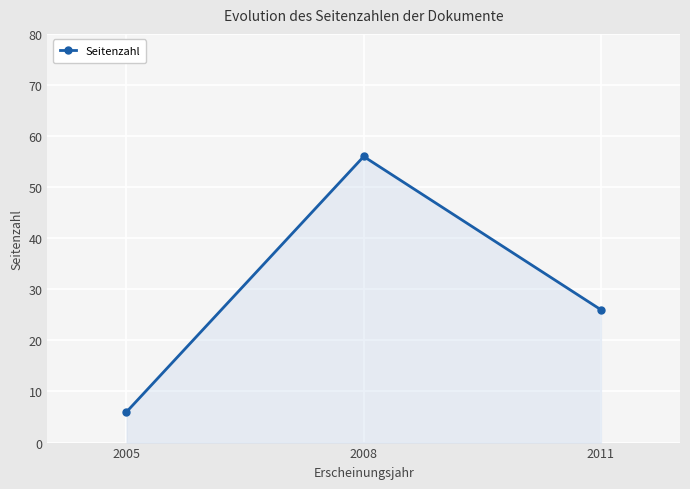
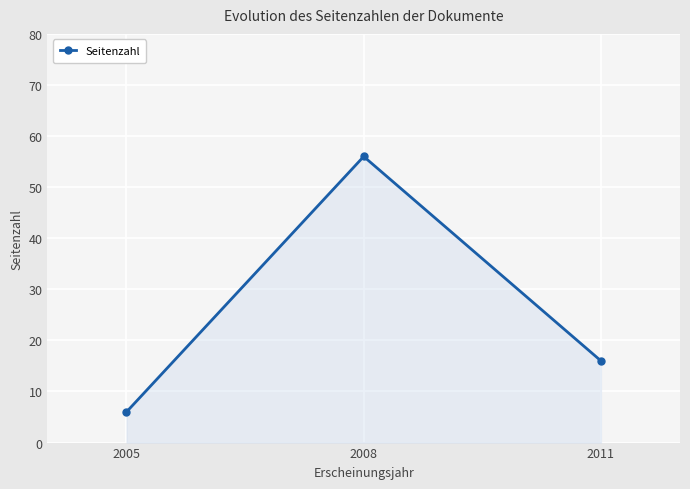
2011: 26 -> 16
